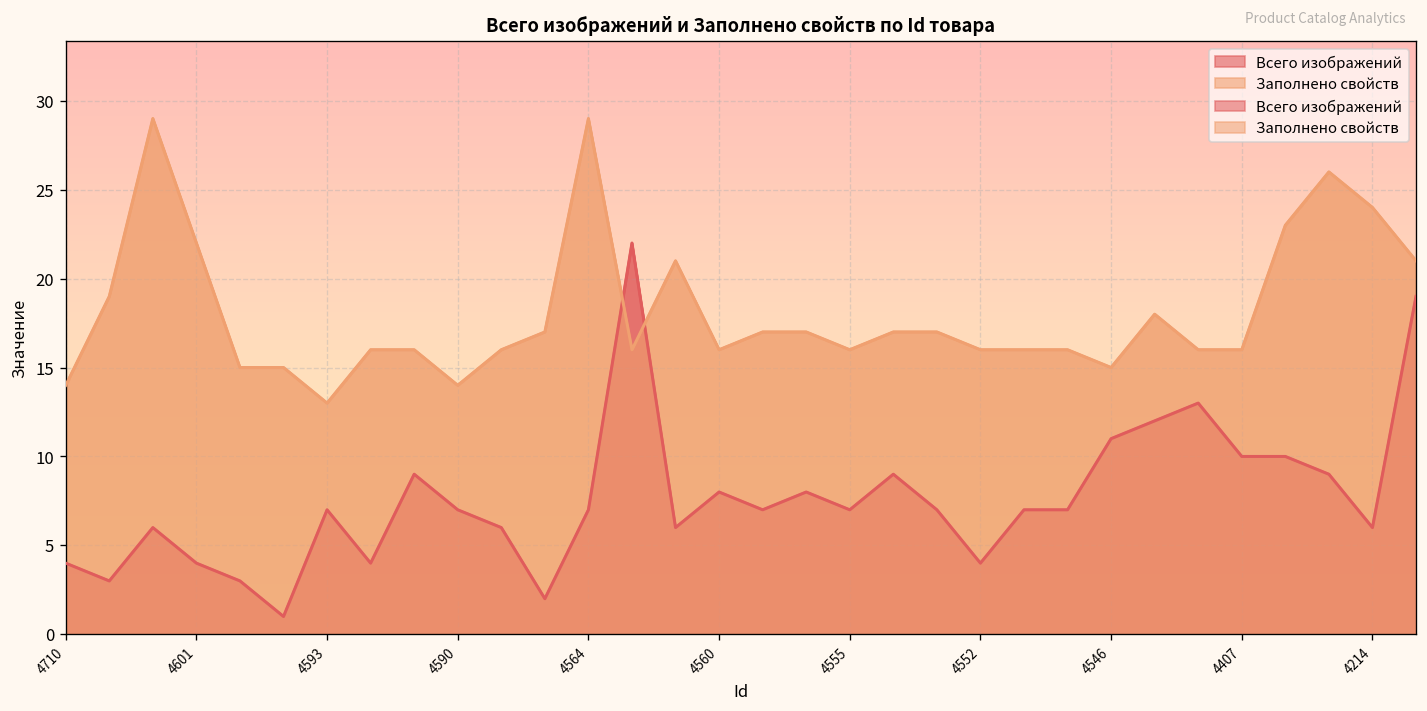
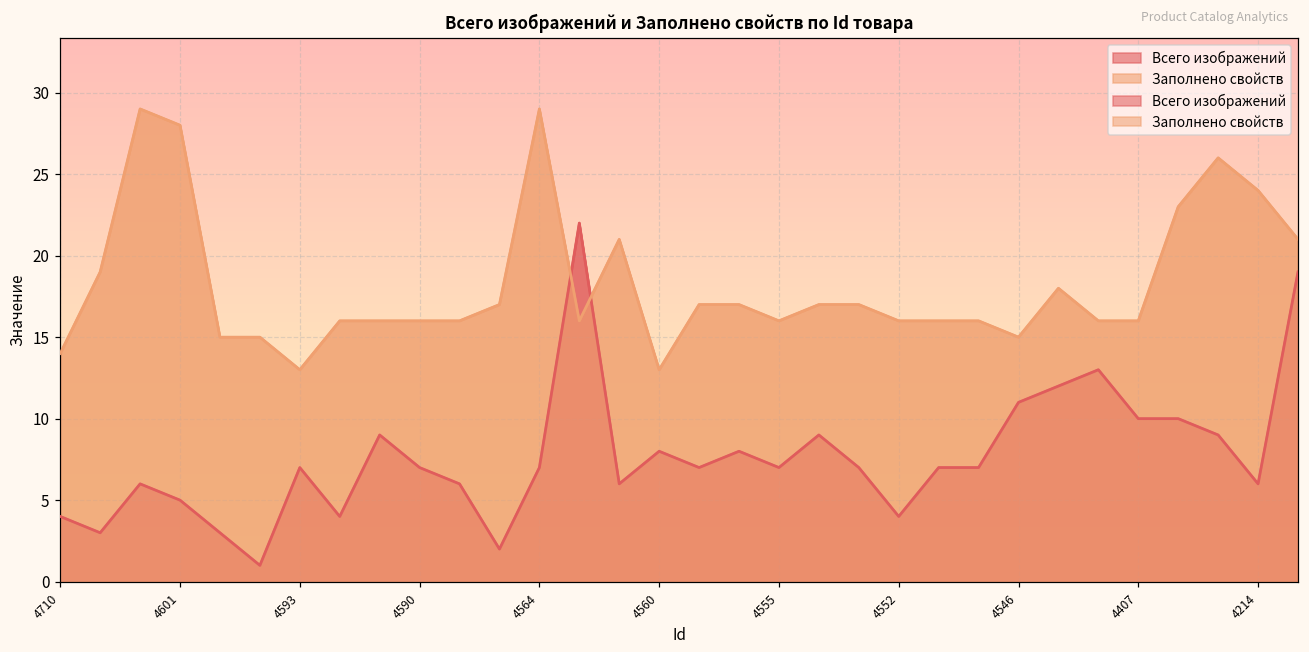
Всего изображений, 4601: 4 -> 5
Заполнено свойств, 4601: 22 -> 28
Заполнено свойств, 4590: 14 -> 16
Заполнено свойств, 4560: 16 -> 13
